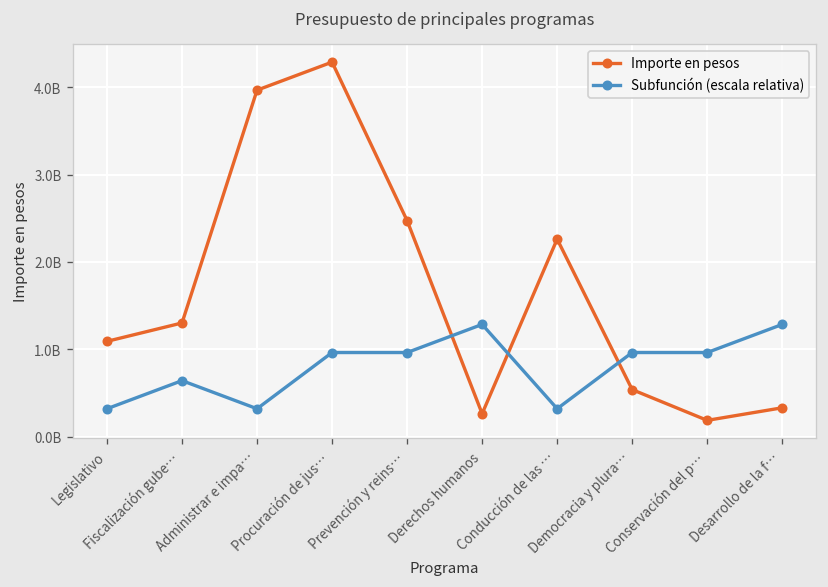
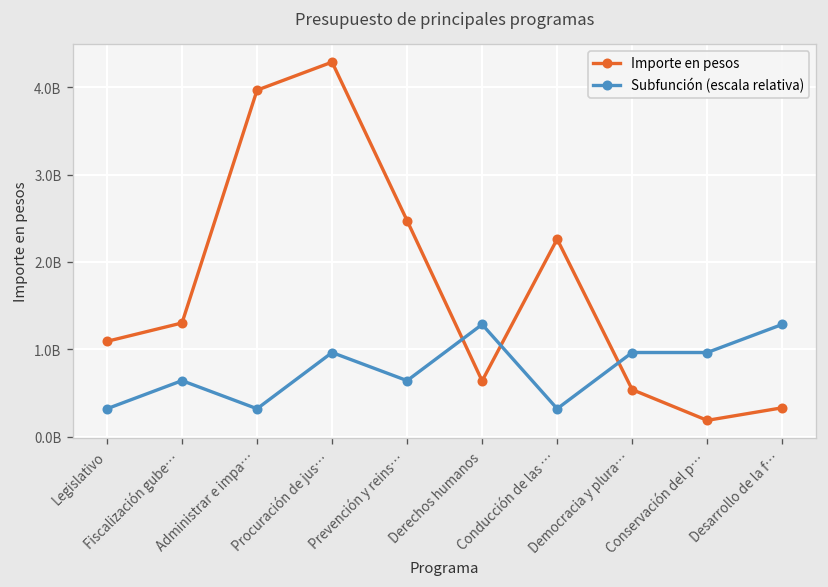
Subfunción (escala relativa), Prevención y reins…: 1000000000 -> 600000000
Importe en pesos, Derechos humanos: 300000000 -> 600000000
